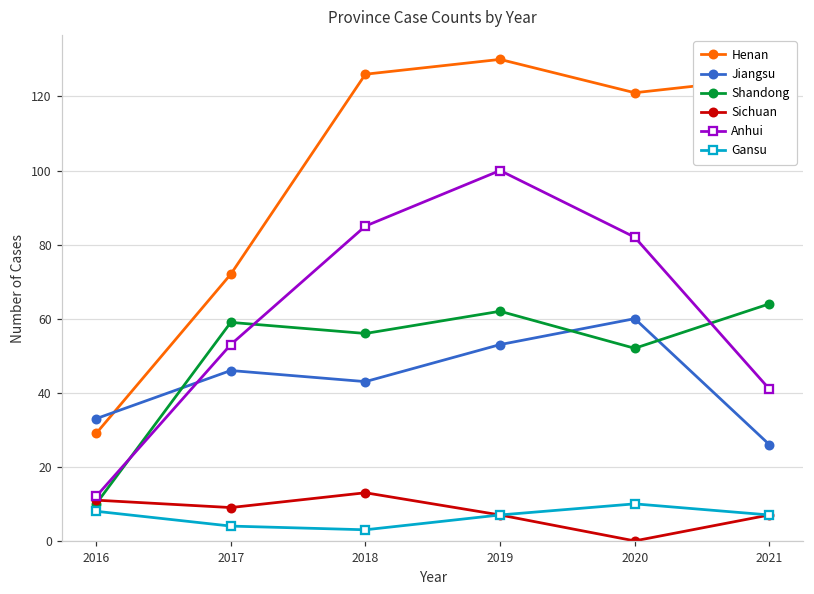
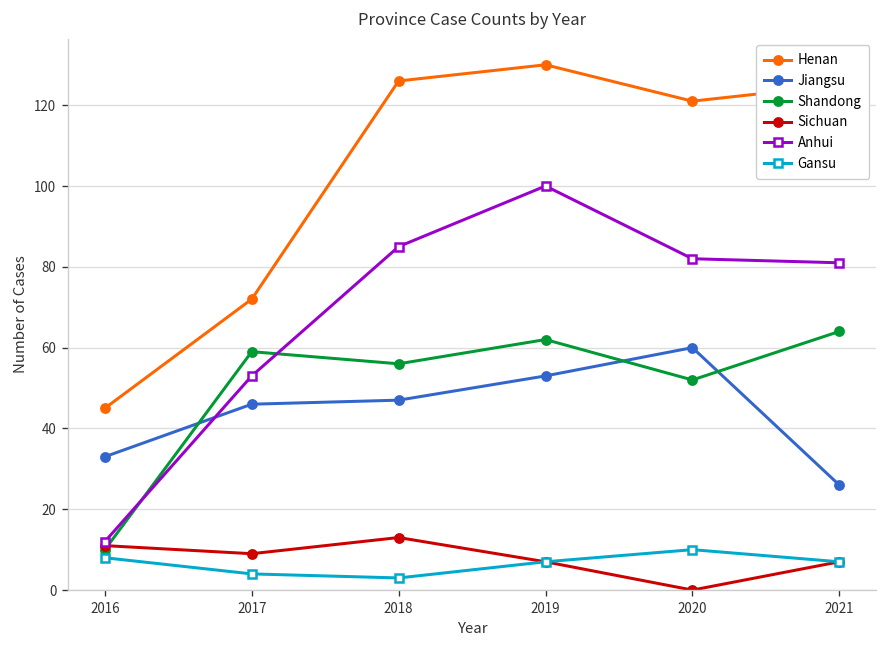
Henan, 2016: 29 -> 45
Jiangsu, 2018: 43 -> 47
Anhui, 2021: 41 -> 81
